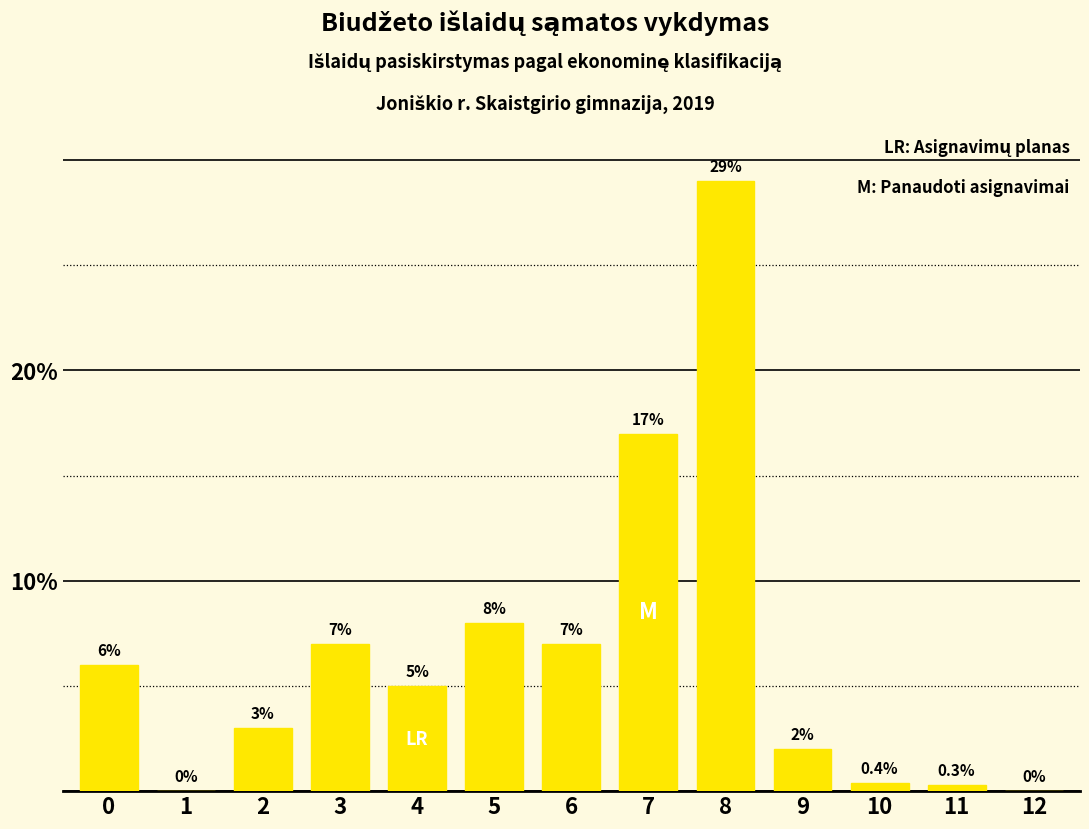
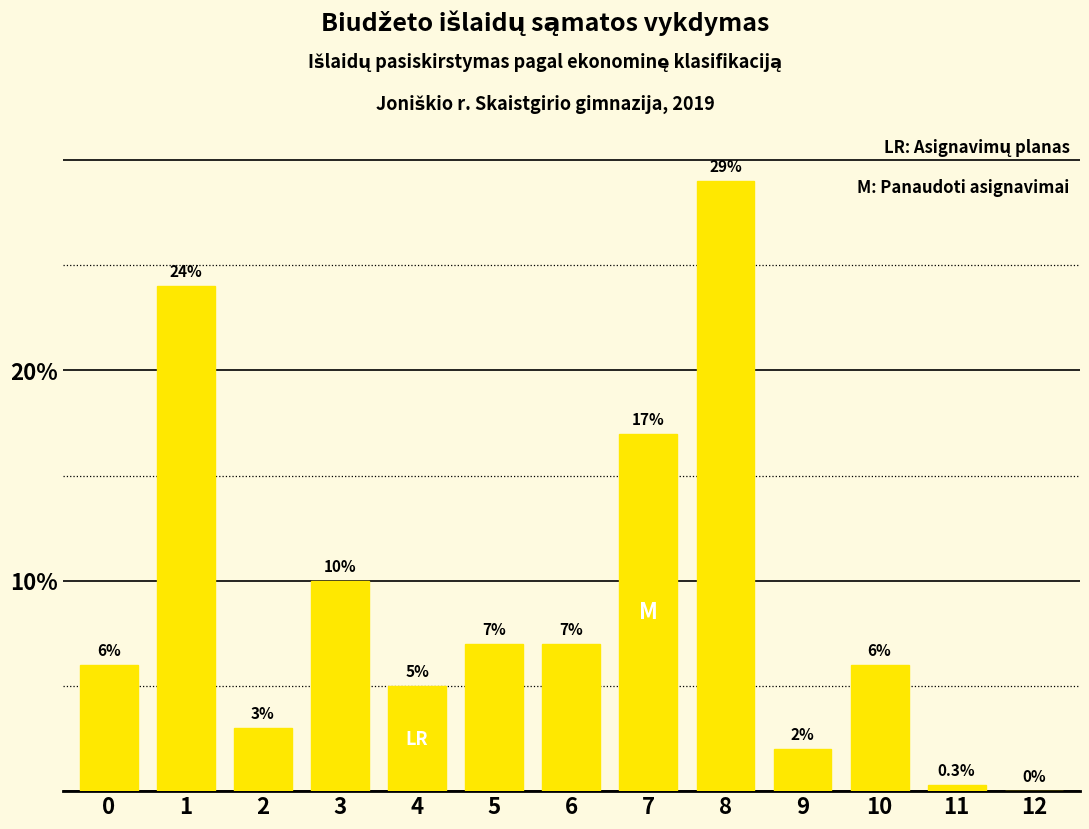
1: 0% -> 24%
3: 7% -> 10%
5: 8% -> 7%
10: 0.4% -> 6%
